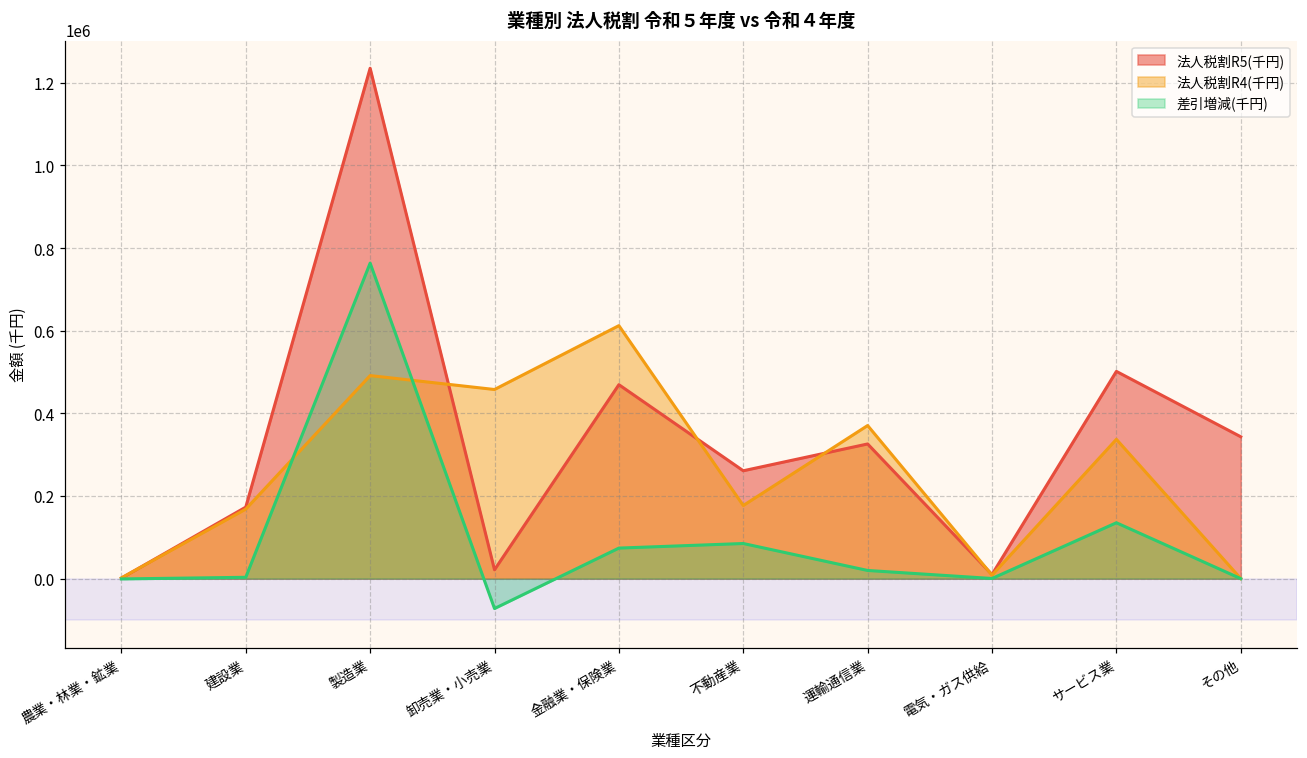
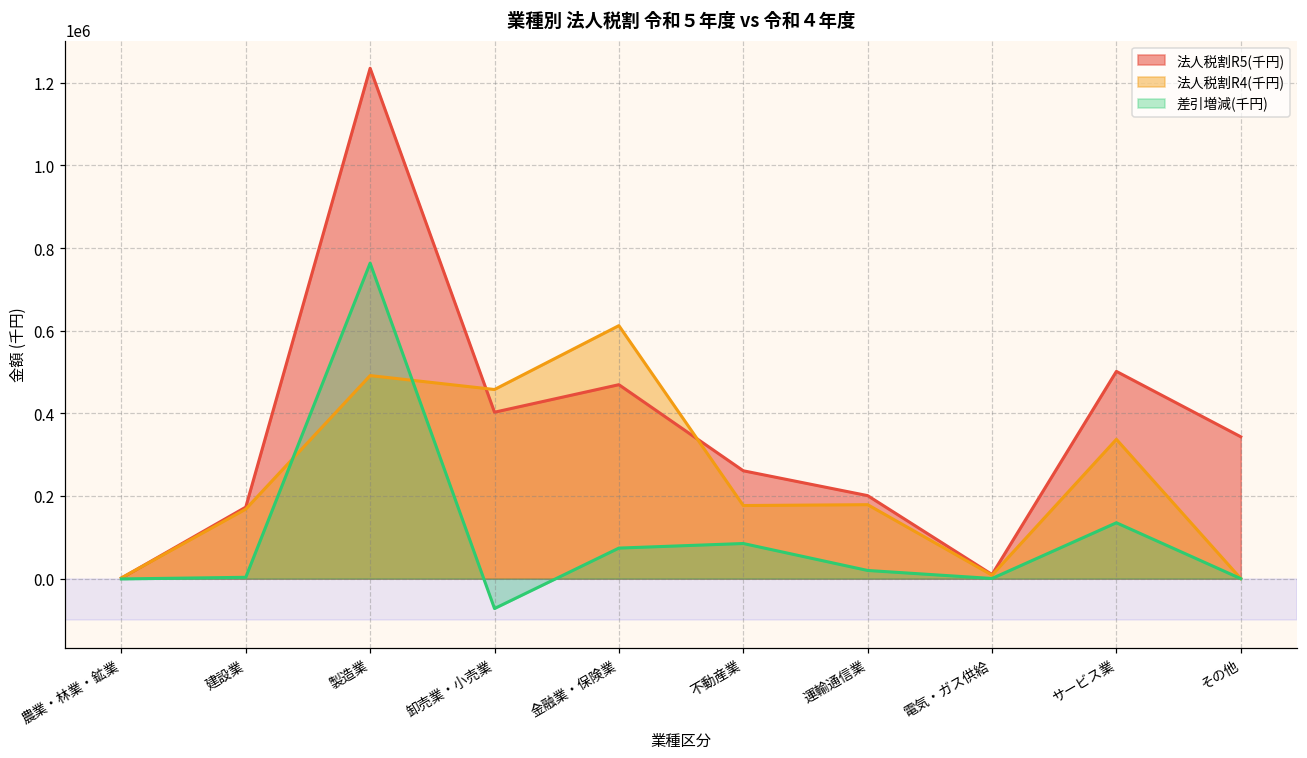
法人税割R5(千円), 卸売業・小売業: 20000 -> 400000
法人税割R5(千円), 運輸通信業: 330000 -> 200000
法人税割R4(千円), 運輸通信業: 370000 -> 180000
